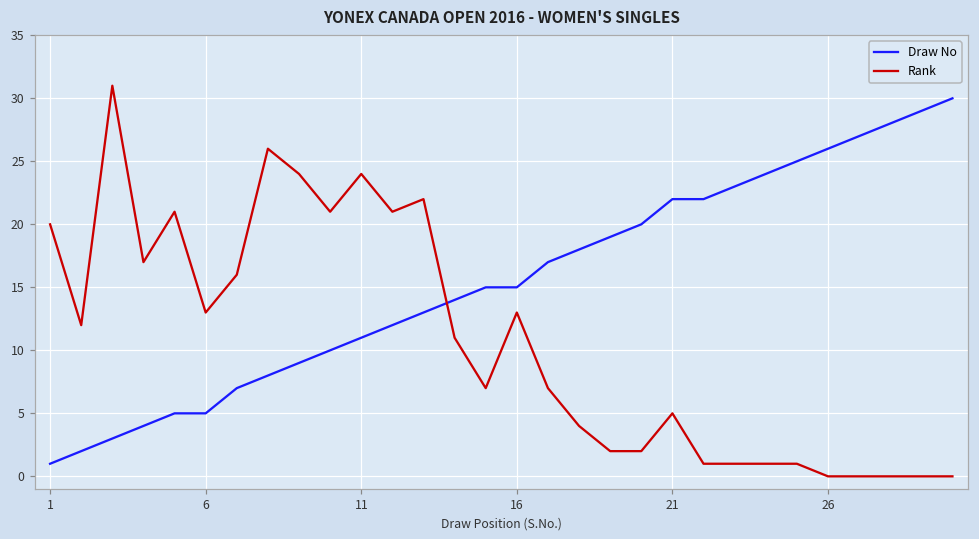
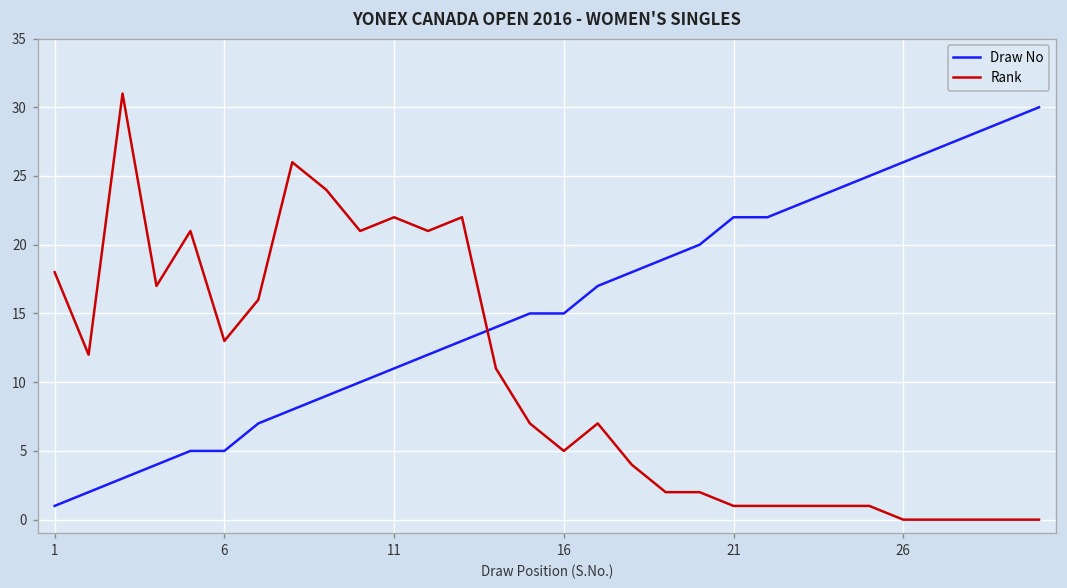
Rank, 1: 20 -> 18
Rank, 11: 24 -> 22
Rank, 16: 13 -> 5
Rank, 21: 5 -> 1
